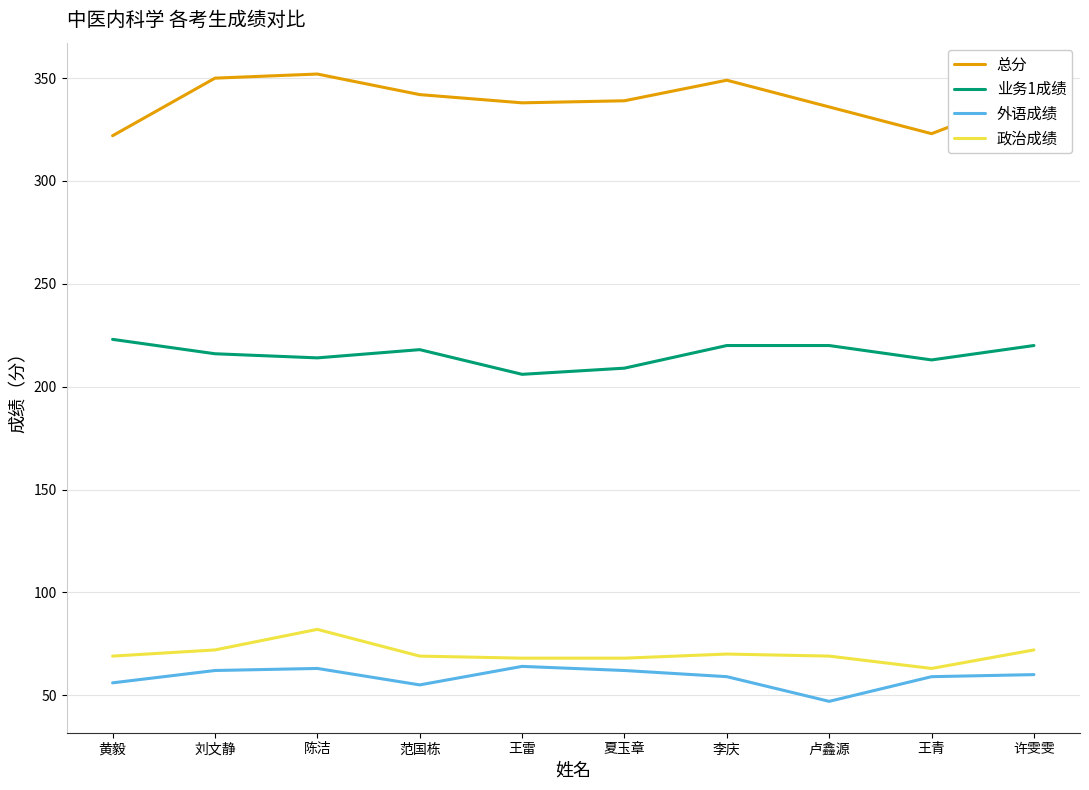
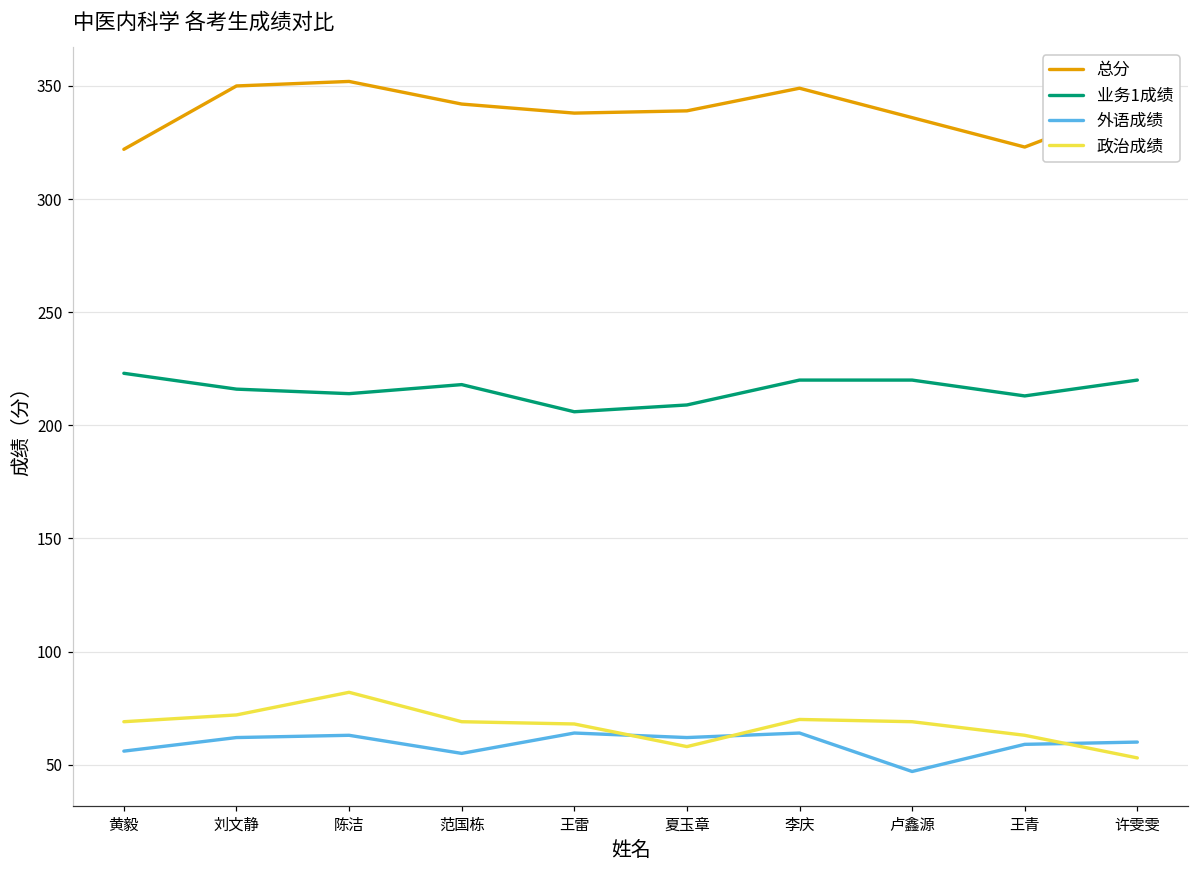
政治成绩, 夏玉章: 68 -> 58
外语成绩, 李庆: 59 -> 64
政治成绩, 许雯雯: 72 -> 53
